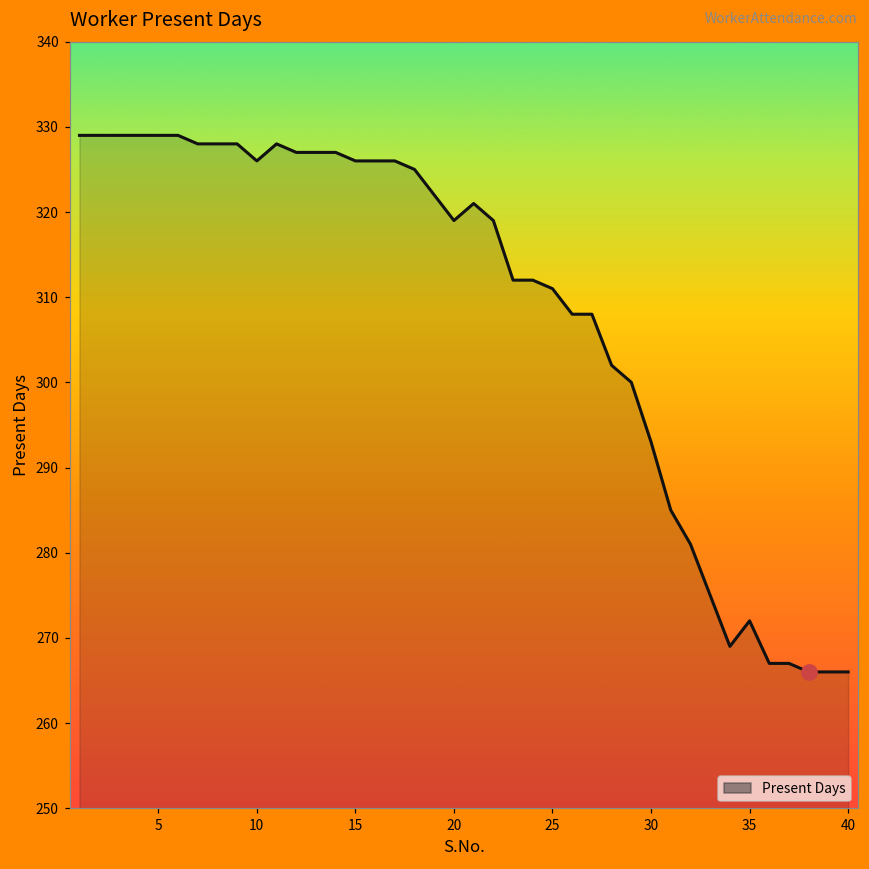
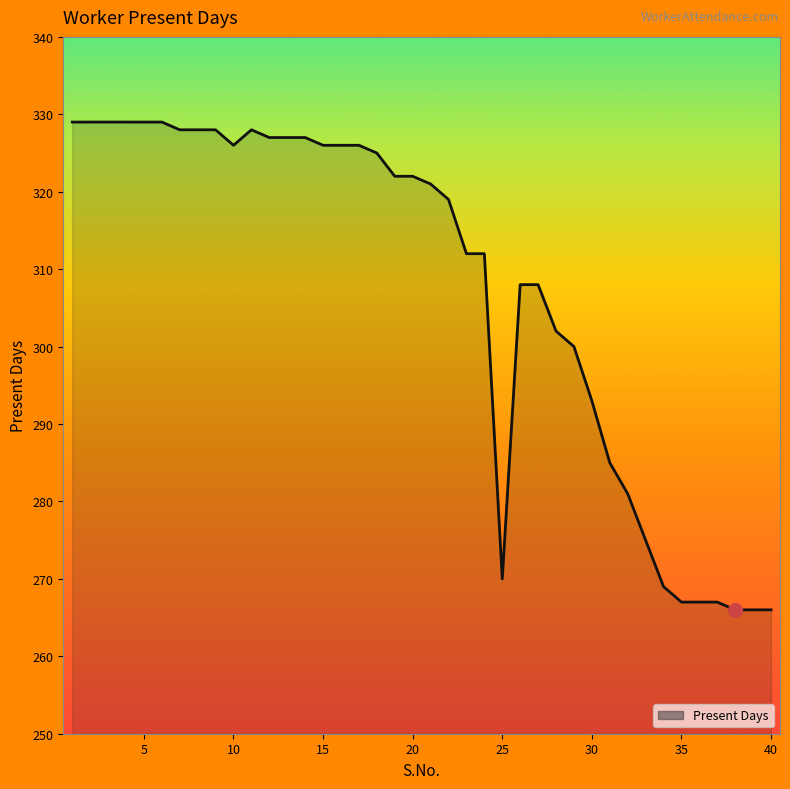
Present Days, 20: 319 -> 322
Present Days, 25: 311 -> 270
Present Days, 35: 272 -> 267
